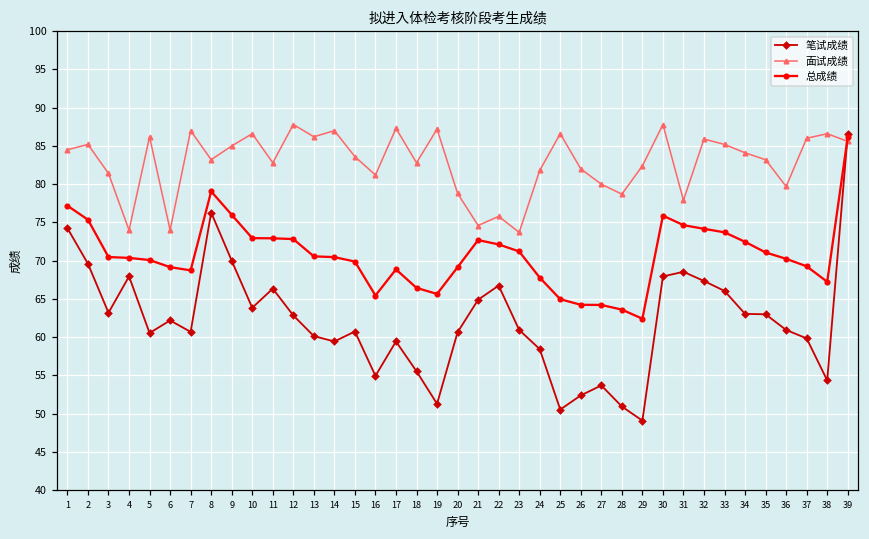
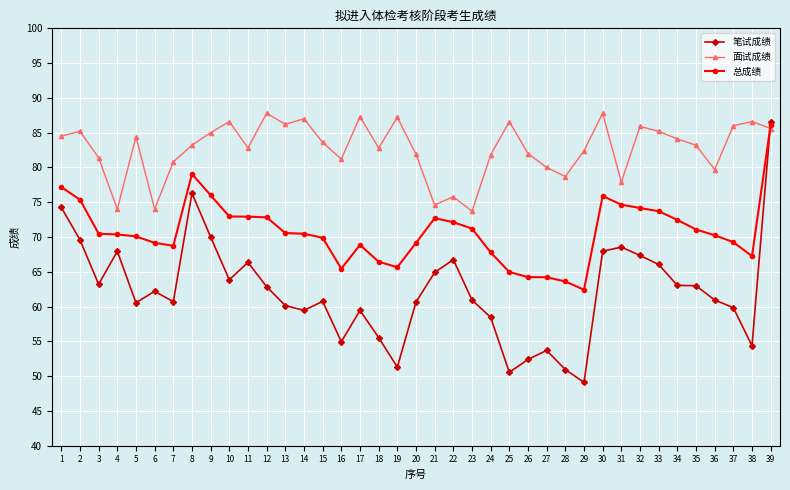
面试成绩, 5: 86 -> 84
面试成绩, 7: 87 -> 81
面试成绩, 20: 79 -> 82
